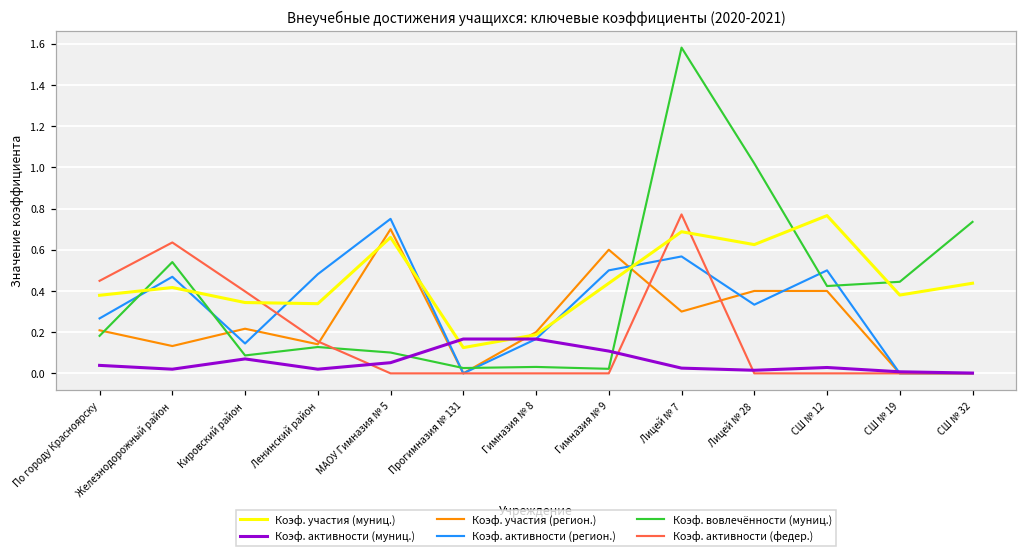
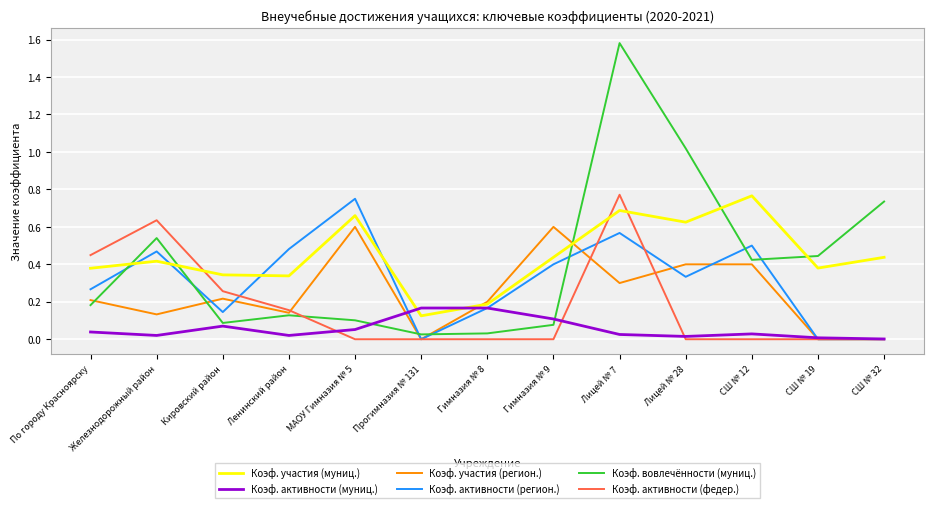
Коэф. активности (федер.), Кировский район: 0.40 -> 0.26
Коэф. участия (регион.), МАОУ Гимназия № 5: 0.7 -> 0.6
Коэф. активности (регион.), Гимназия № 9: 0.5 -> 0.4
Коэф. вовлечённости (муниц.), Гимназия № 9: 0.02 -> 0.08
